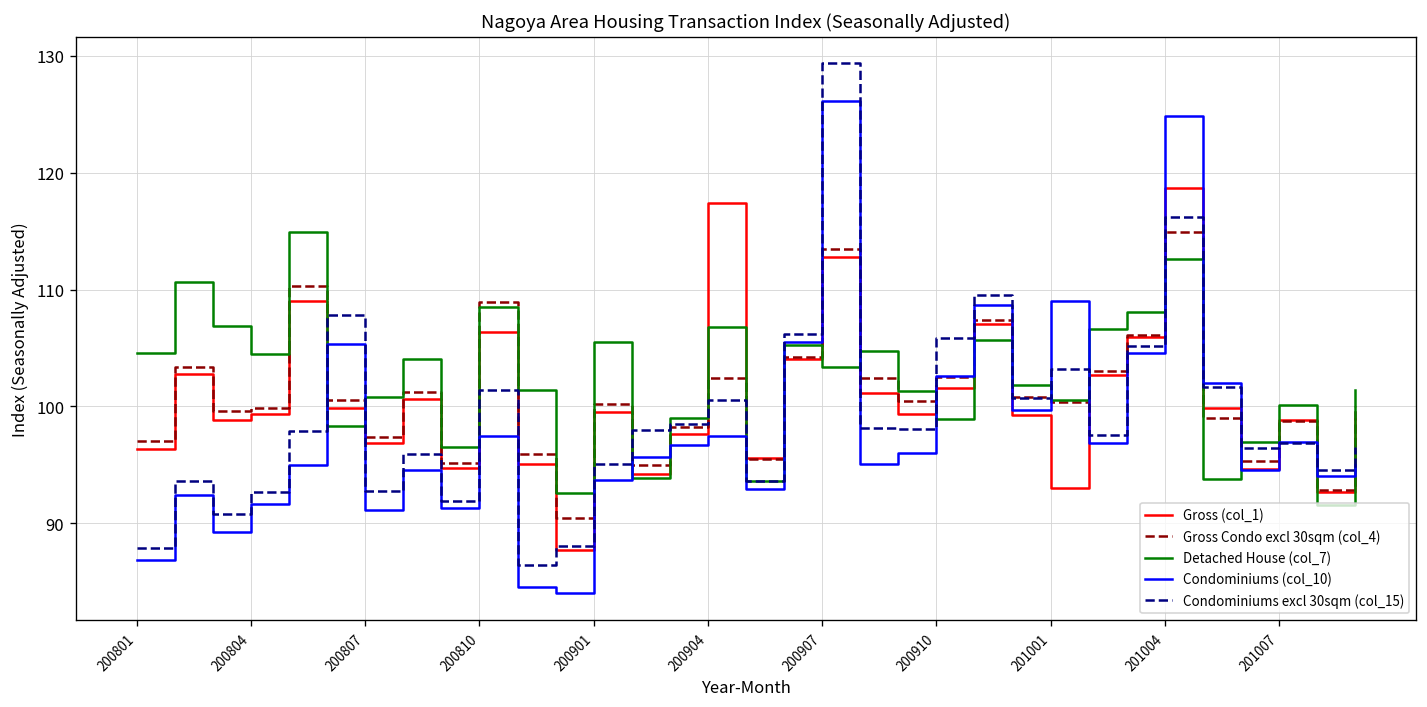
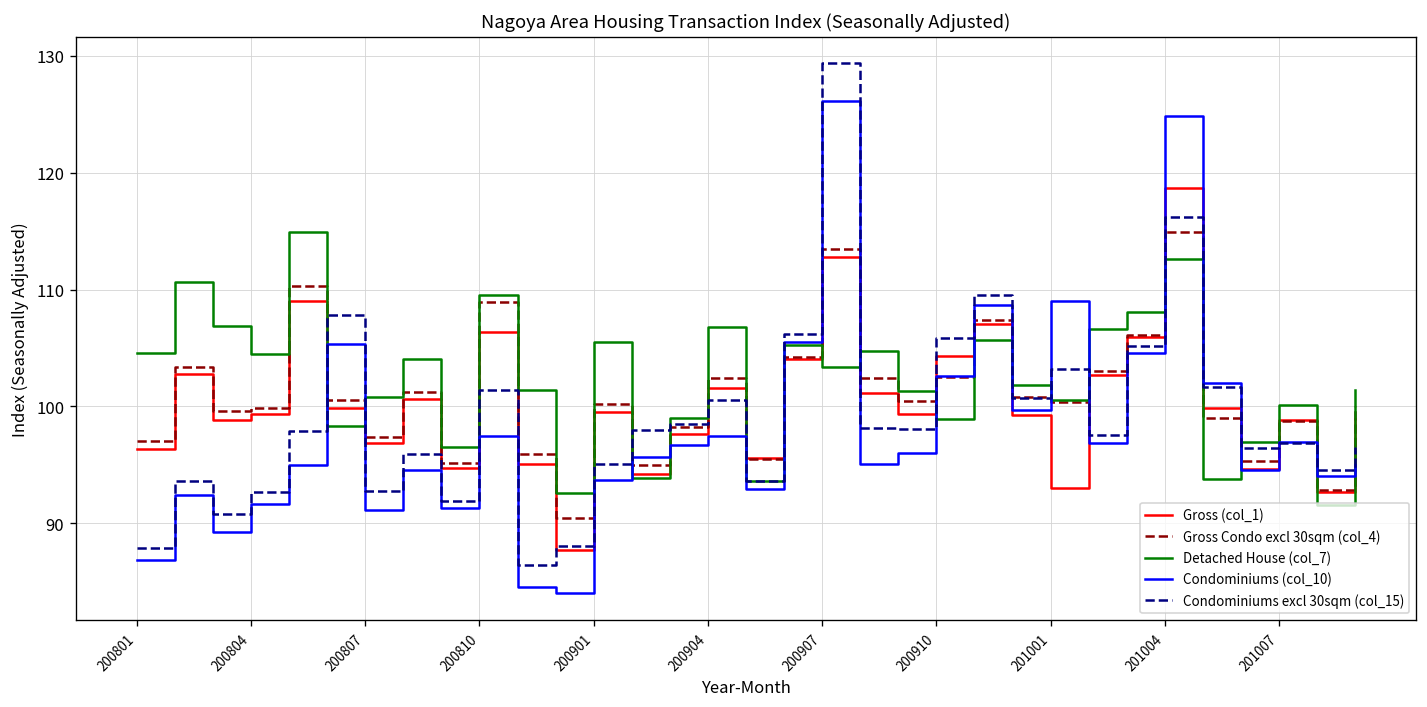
Detached House (col_7), 200810: 108 -> 110
Gross (col_1), 200904: 117 -> 102
Gross (col_1), 200910: 102 -> 104
